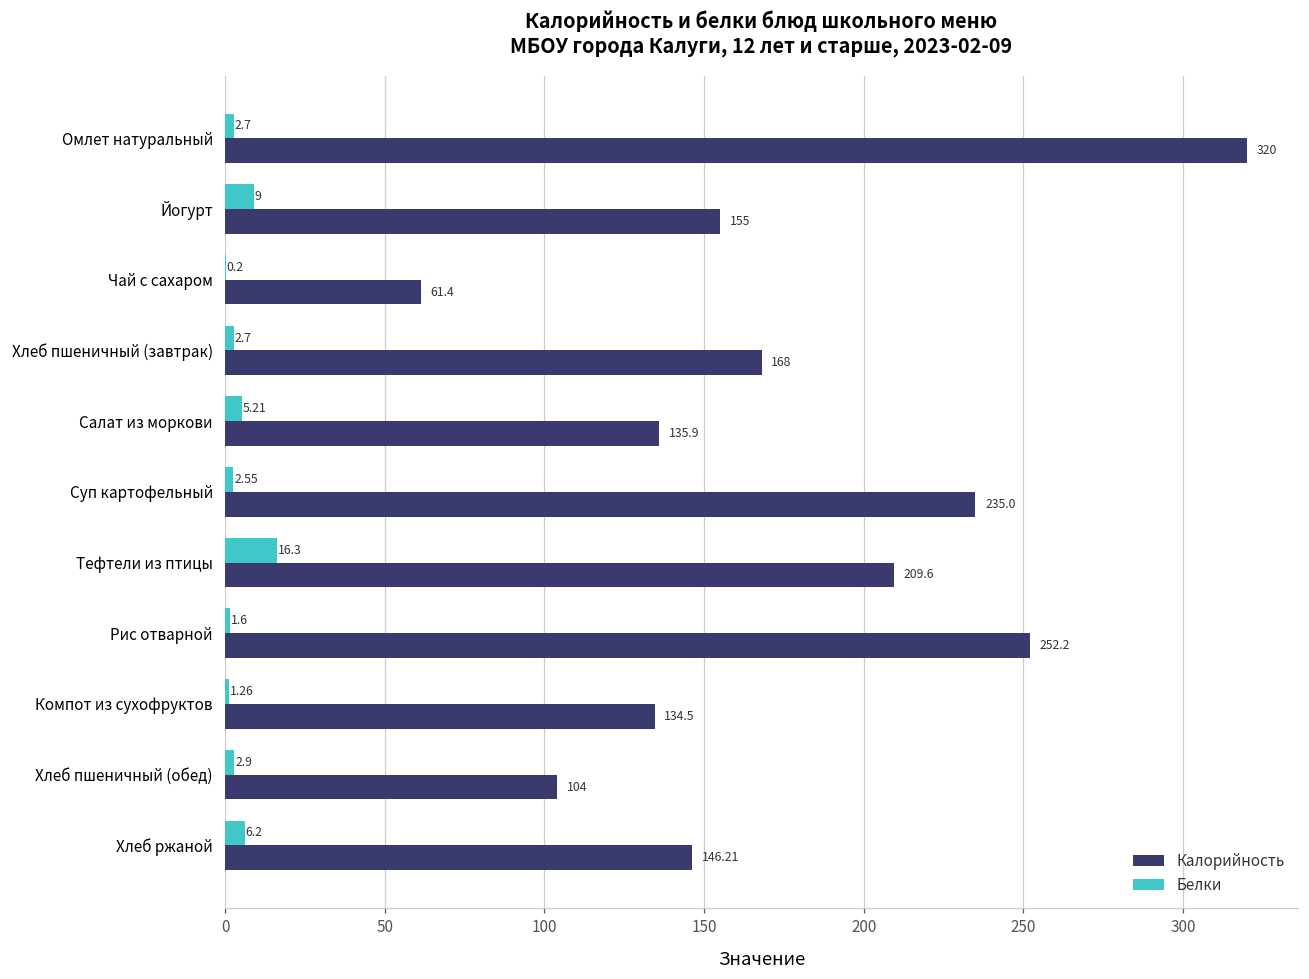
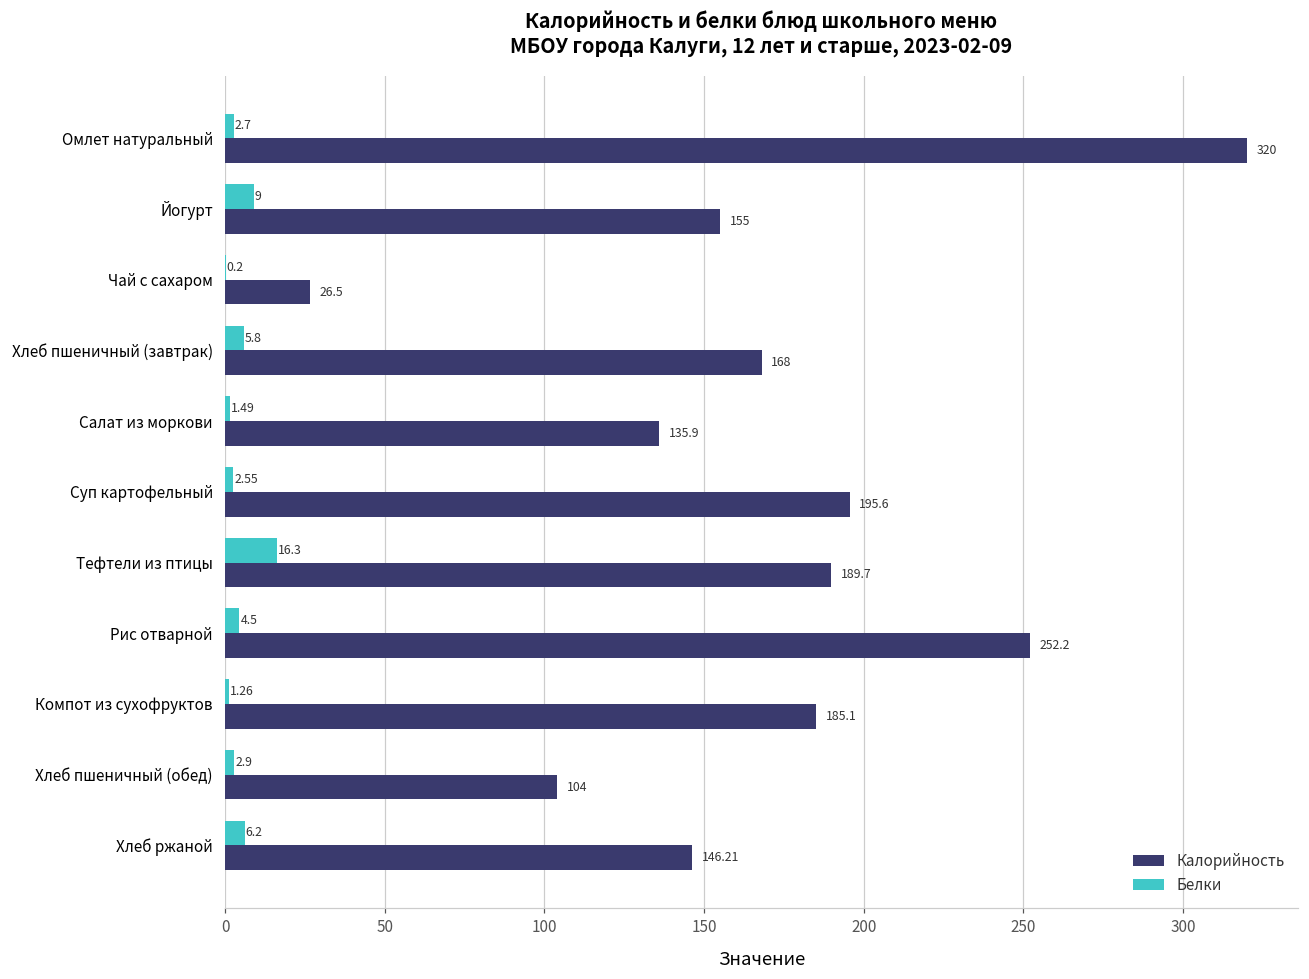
Калорийность, Чай с сахаром: 61.4 -> 26.5
Белки, Хлеб пшеничный (завтрак): 2.7 -> 5.8
Белки, Салат из моркови: 5.21 -> 1.49
Калорийность, Суп картофельный: 235.0 -> 195.6
Калорийность, Тефтели из птицы: 209.6 -> 189.7
Белки, Рис отварной: 1.6 -> 4.5
Калорийность, Компот из сухофруктов: 134.5 -> 185.1
